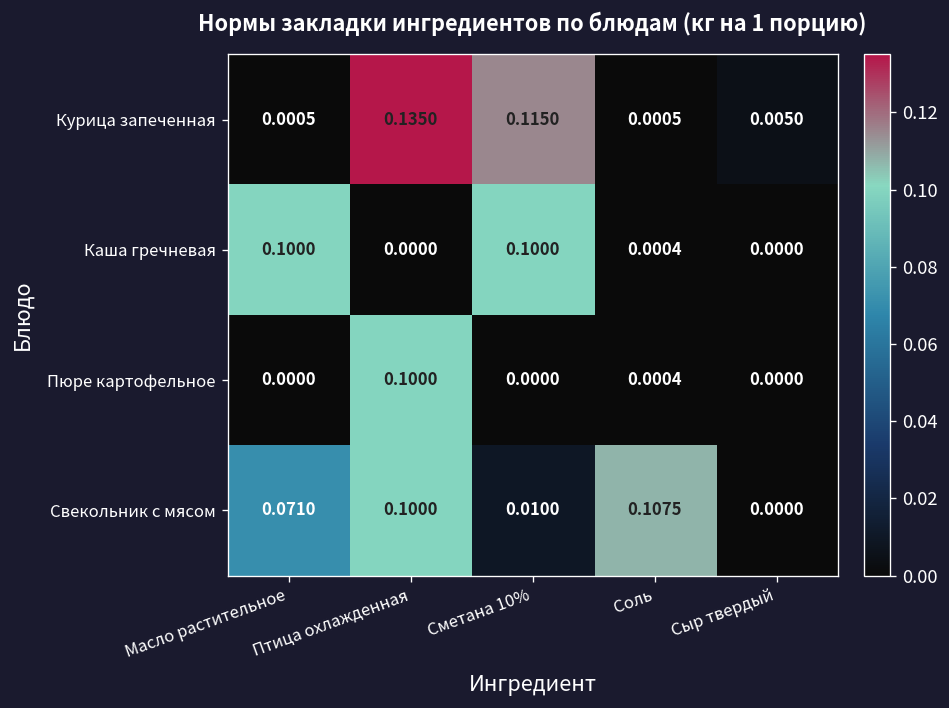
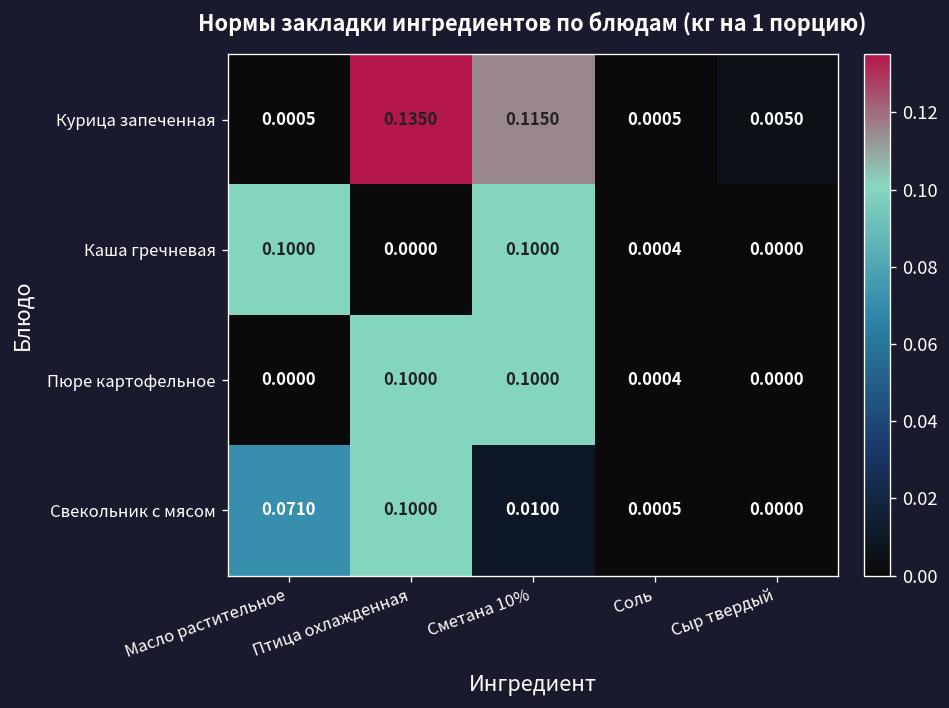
Пюре картофельное, Сметана 10%: 0.0000 -> 0.1000
Свекольник с мясом, Соль: 0.1075 -> 0.0005
